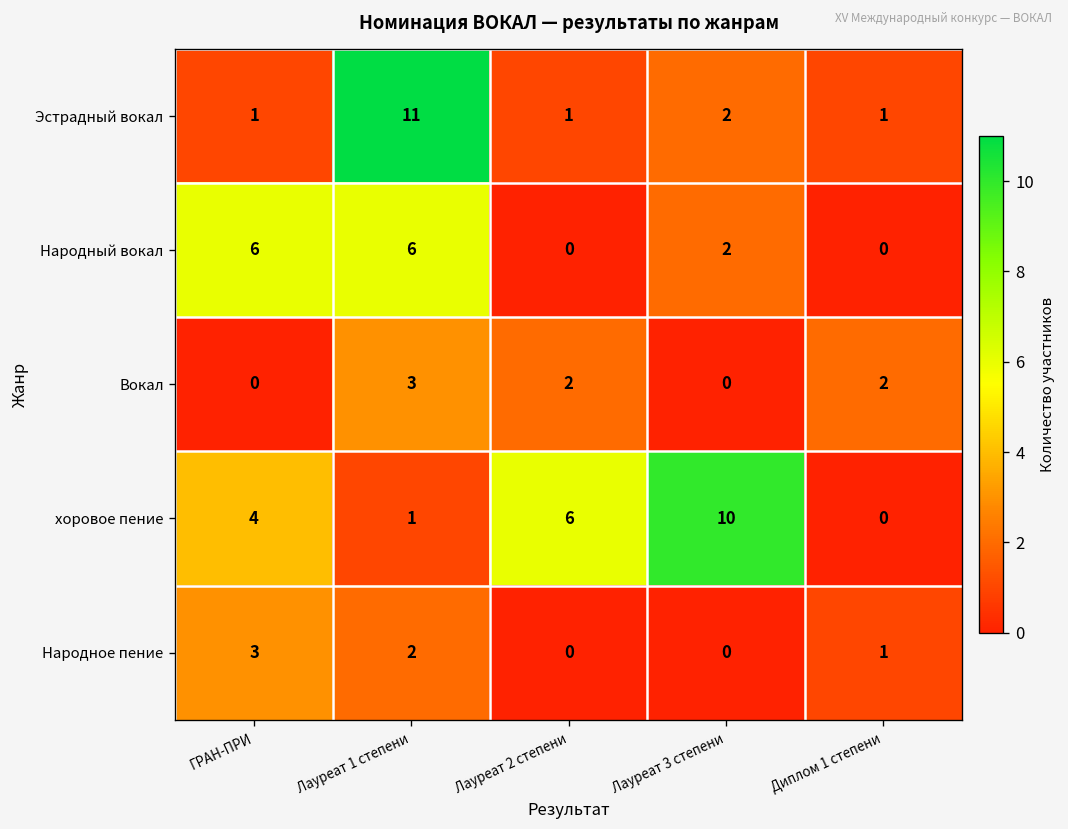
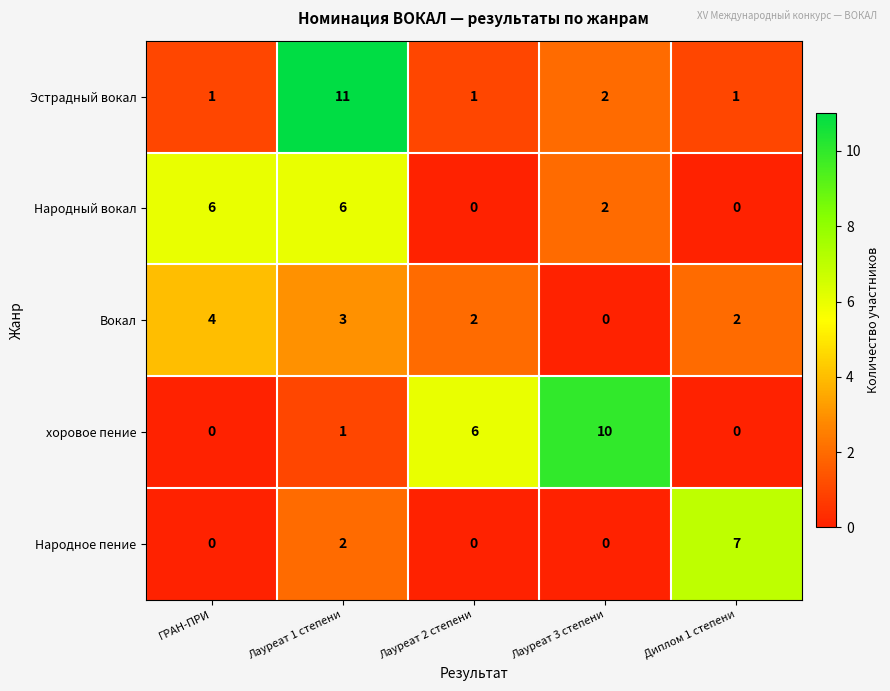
Вокал, ГРАН-ПРИ: 0 -> 4
хоровое пение, ГРАН-ПРИ: 4 -> 0
Народное пение, ГРАН-ПРИ: 3 -> 0
Народное пение, Диплом 1 степени: 1 -> 7
